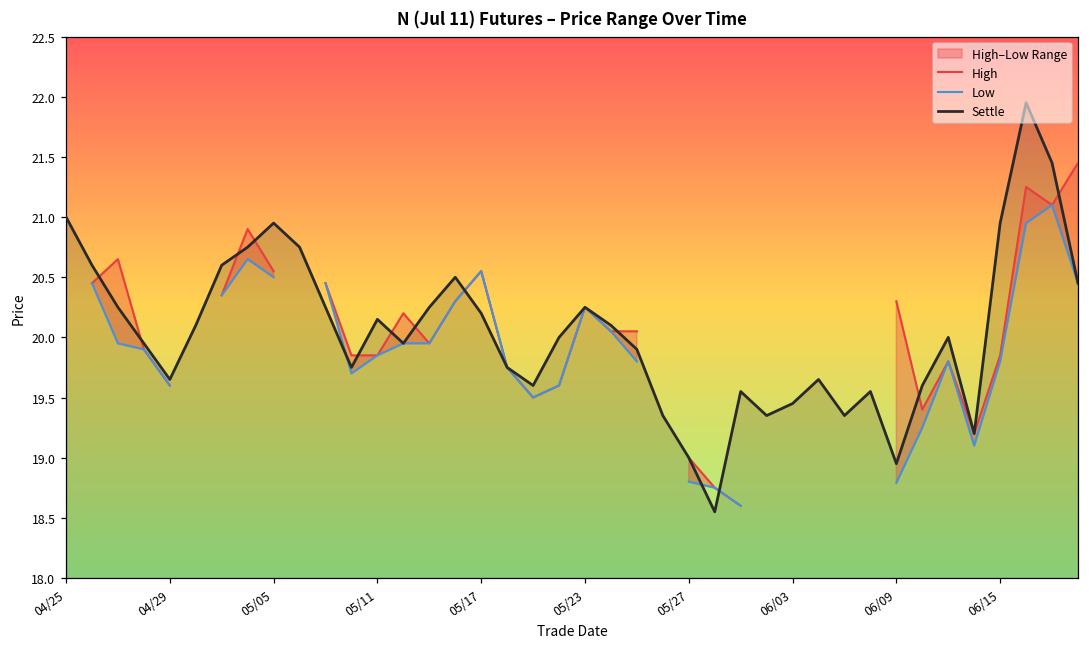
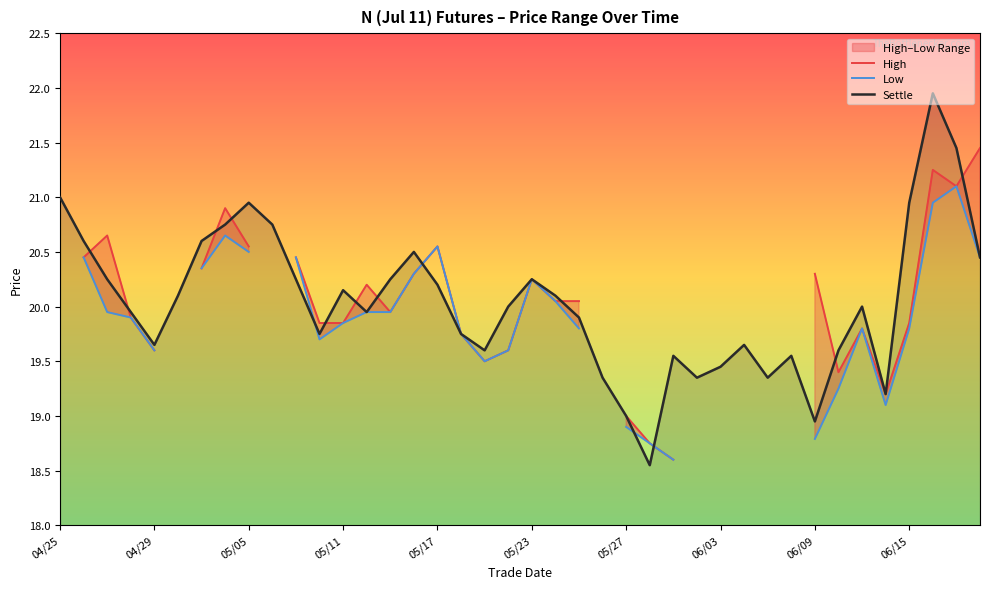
Low, 05/27: 18.8 -> 18.9
